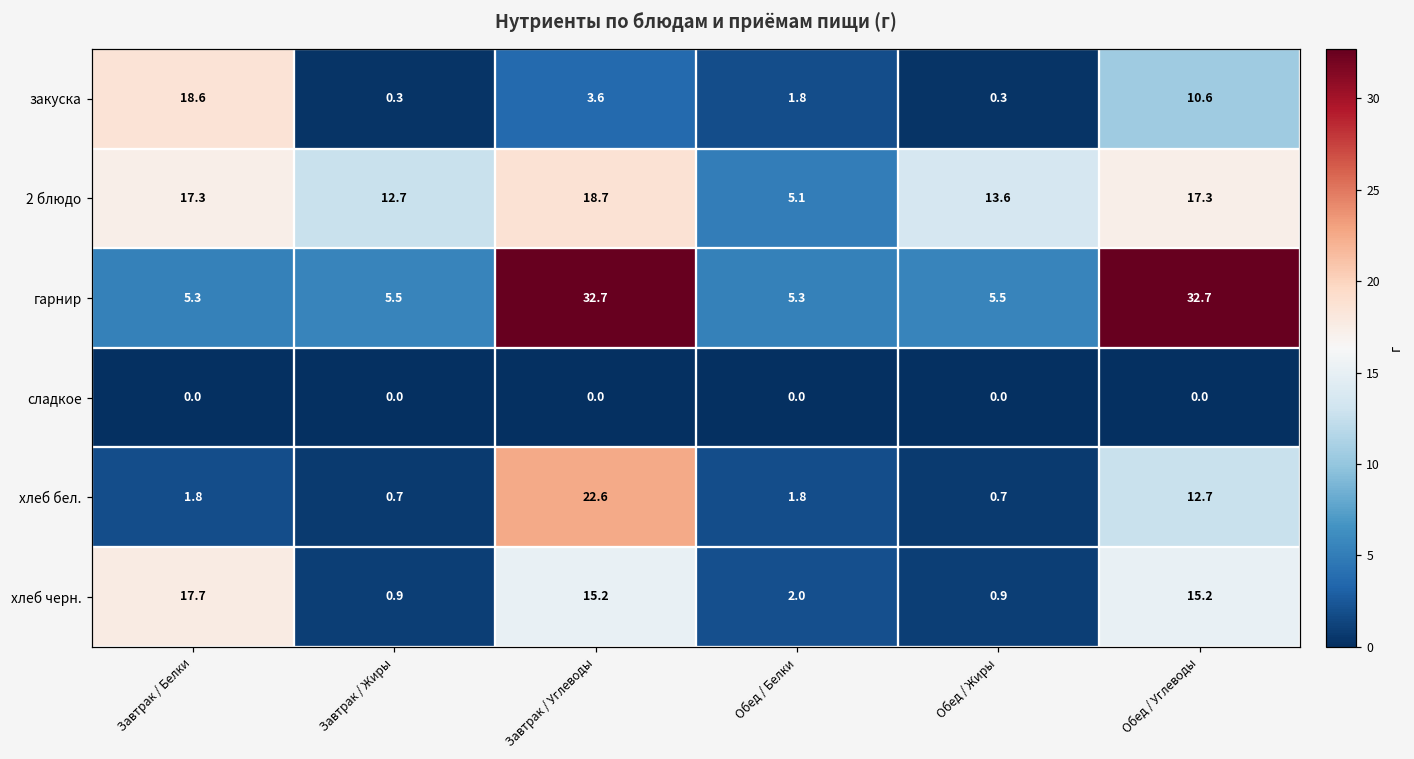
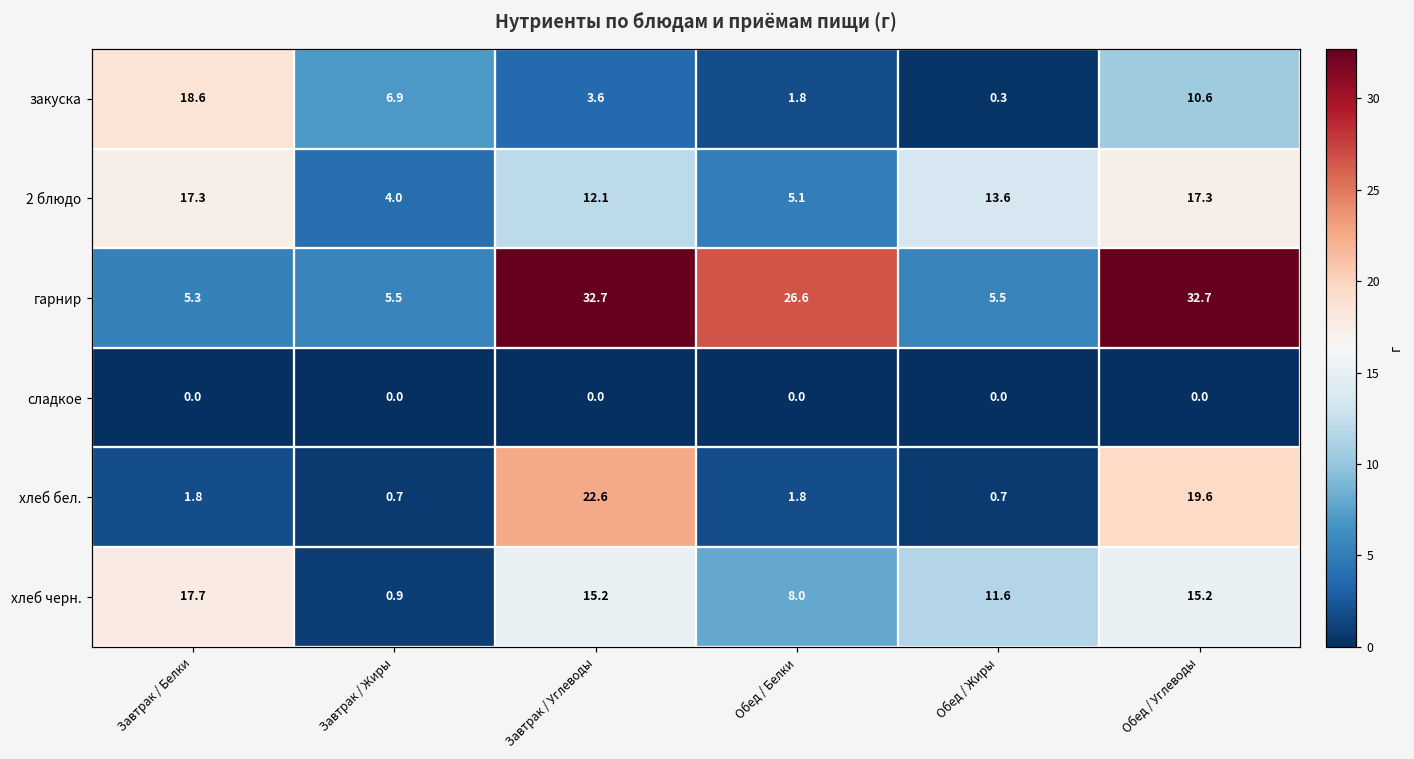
закуска, Завтрак / Жиры: 0.3 -> 6.9
2 блюдо, Завтрак / Жиры: 12.7 -> 4.0
2 блюдо, Завтрак / Углеводы: 18.7 -> 12.1
гарнир, Обед / Белки: 5.3 -> 26.6
хлеб бел., Обед / Углеводы: 12.7 -> 19.6
хлеб черн., Обед / Белки: 2.0 -> 8.0
хлеб черн., Обед / Жиры: 0.9 -> 11.6
